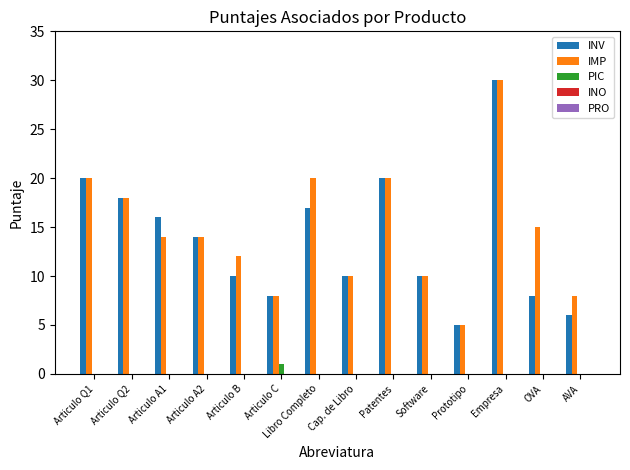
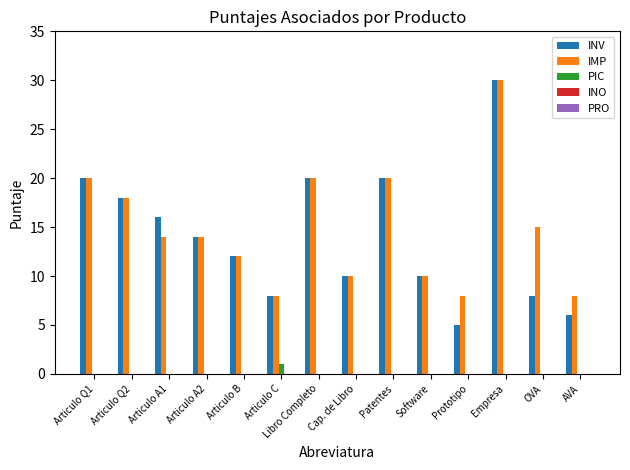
INV, Articulo B: 10 -> 12
INV, Libro Completo: 17 -> 20
IMP, Prototipo: 5 -> 8
